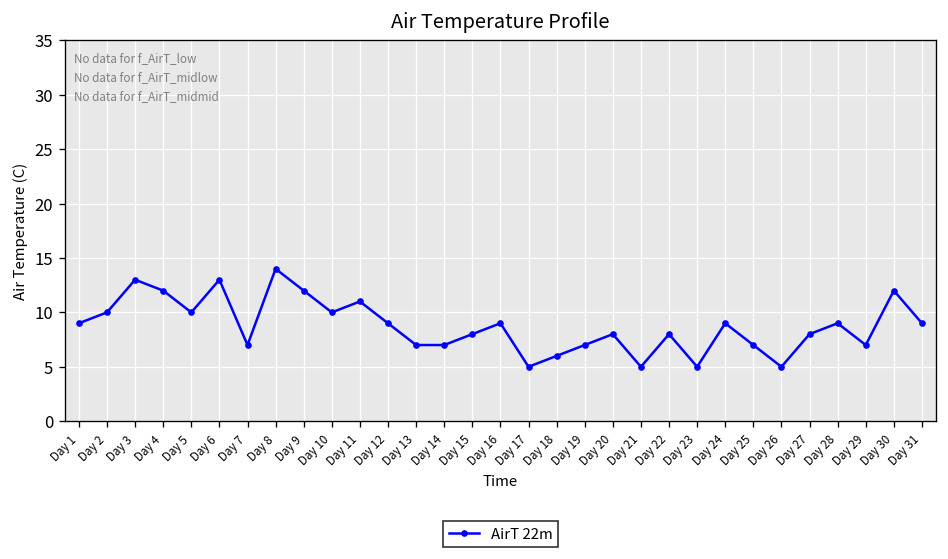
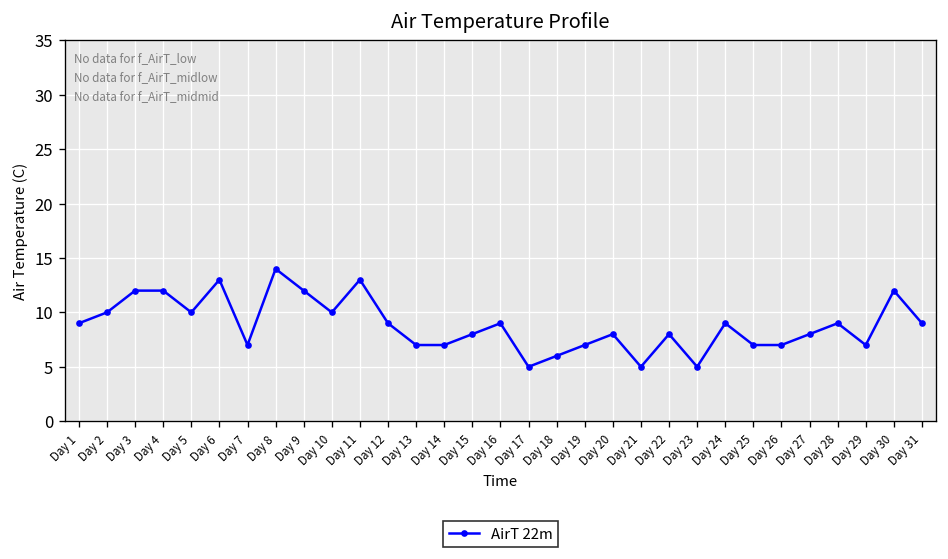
Day 3: 13 -> 12
Day 11: 11 -> 13
Day 26: 5 -> 7
